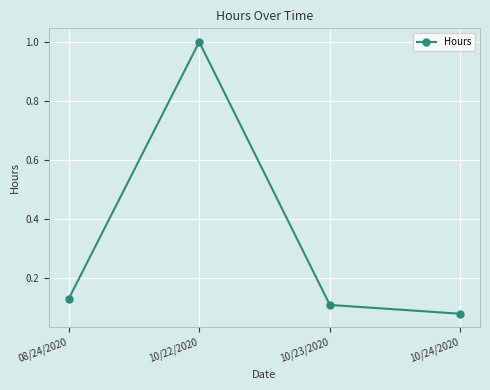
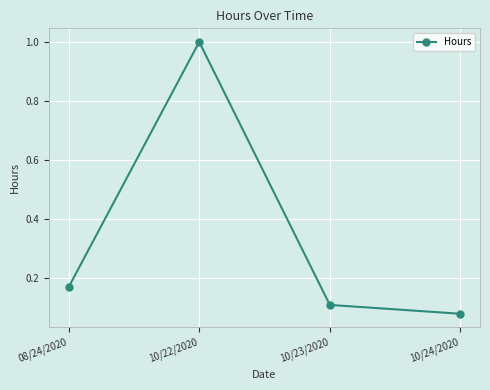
08/24/2020: 0.13 -> 0.17
